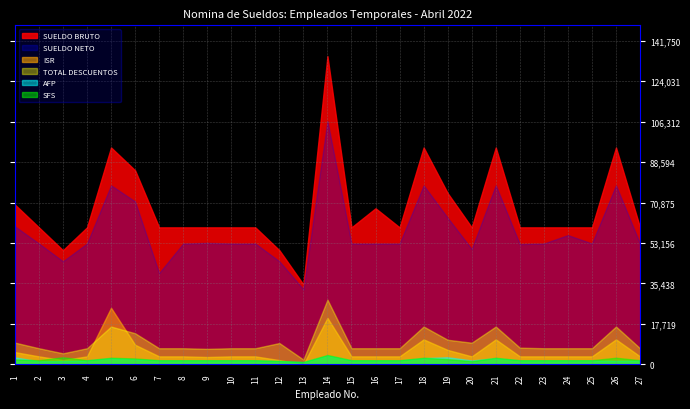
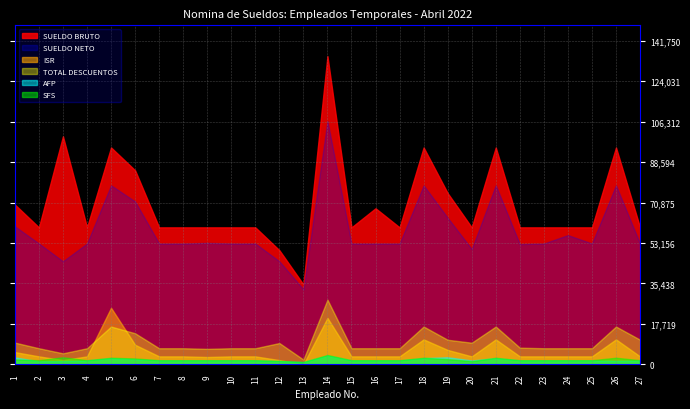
SUELDO BRUTO, 3: 50,000 -> 100,000
SUELDO NETO, 7: 40,000 -> 53,000
TOTAL DESCUENTOS, 27: 7,000 -> 11,000
